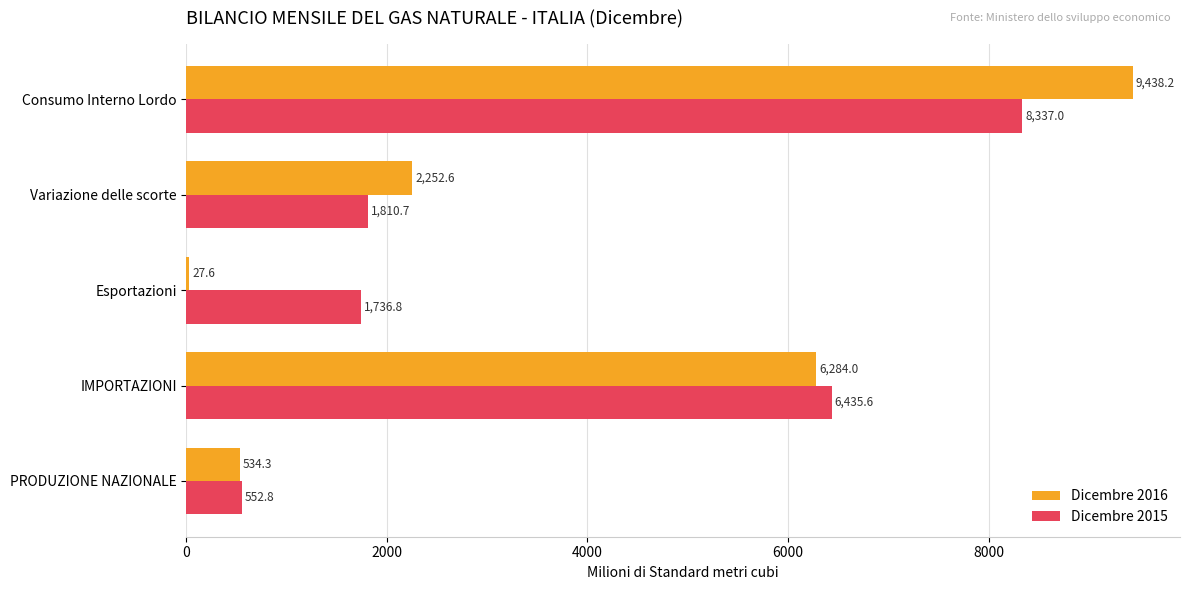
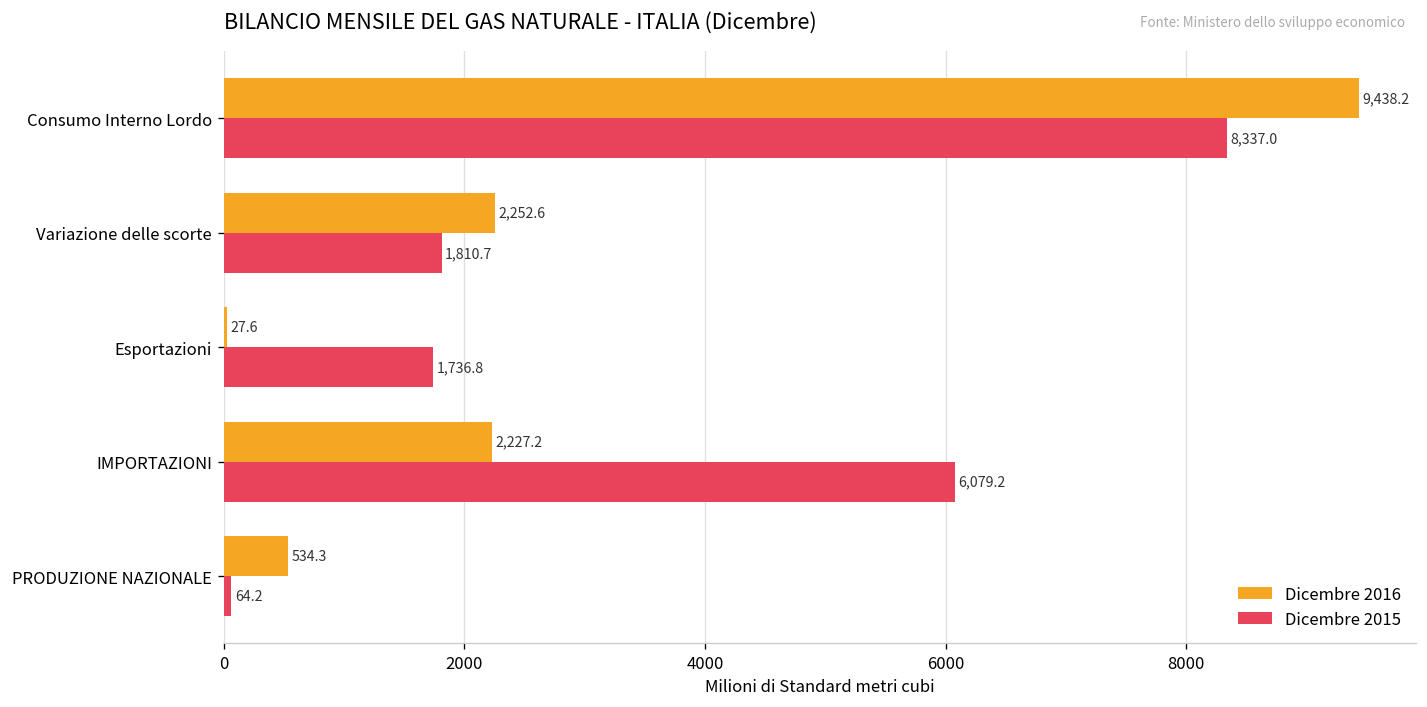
Dicembre 2016, IMPORTAZIONI: 6,284.0 -> 2,227.2
Dicembre 2015, IMPORTAZIONI: 6,435.6 -> 6,079.2
Dicembre 2015, PRODUZIONE NAZIONALE: 552.8 -> 64.2
